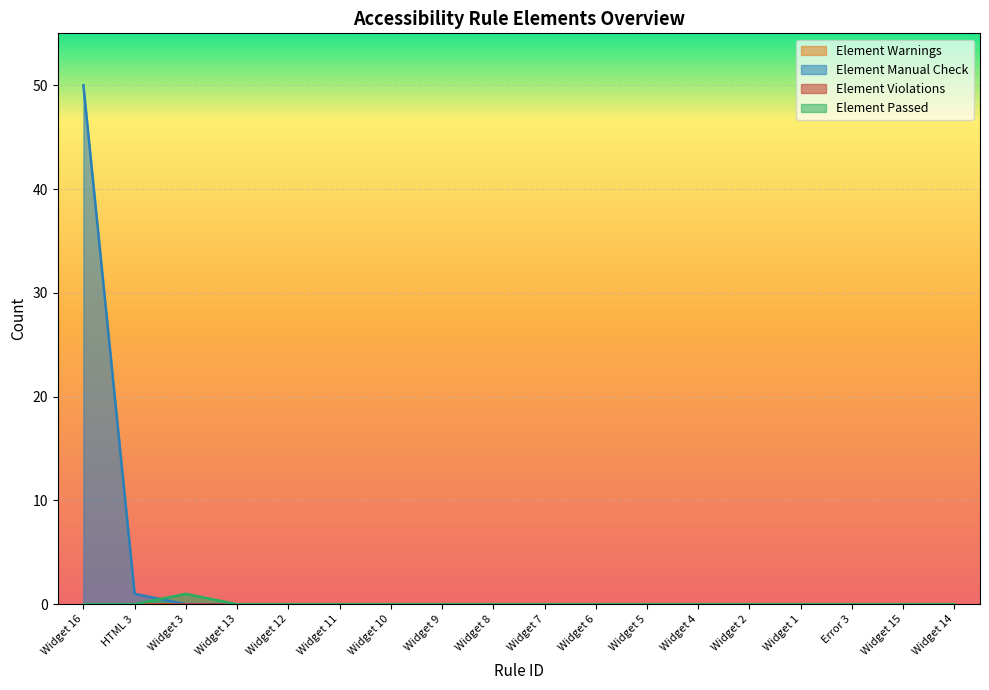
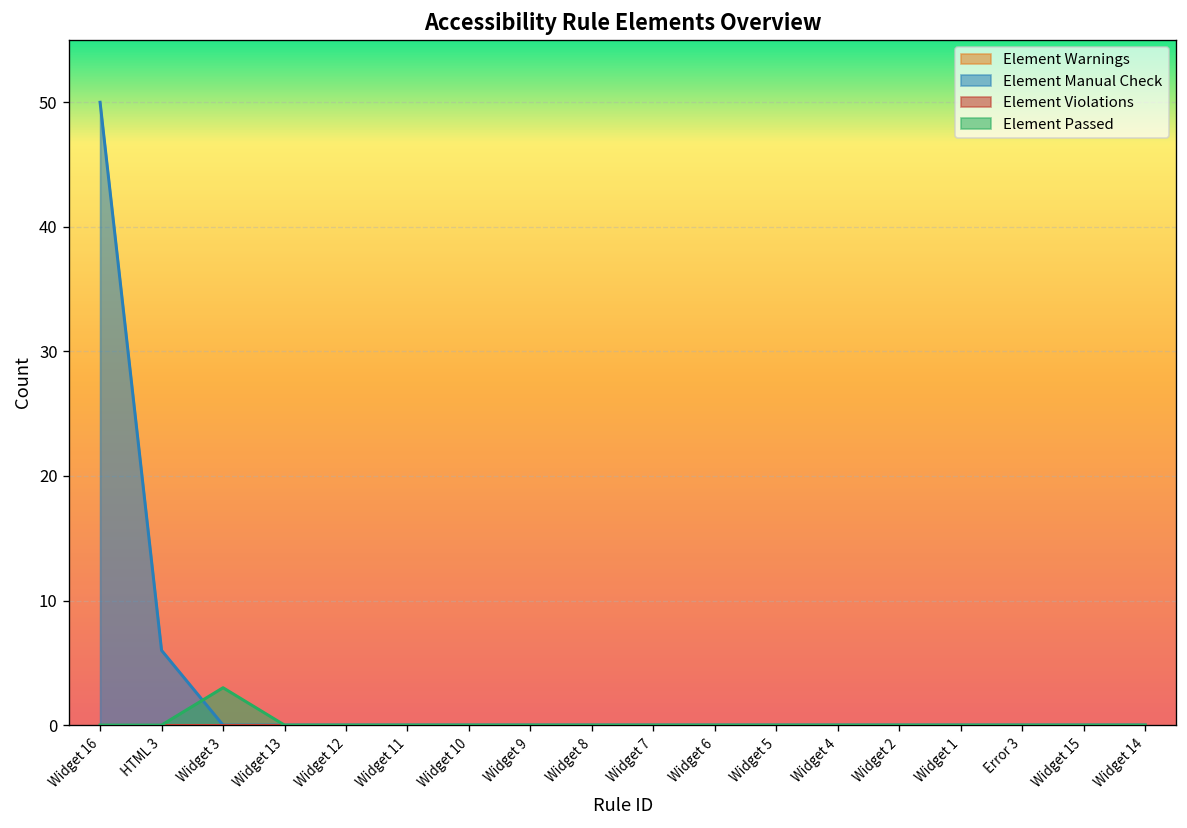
Element Manual Check, HTML 3: 1 -> 6
Element Passed, Widget 3: 1 -> 3
